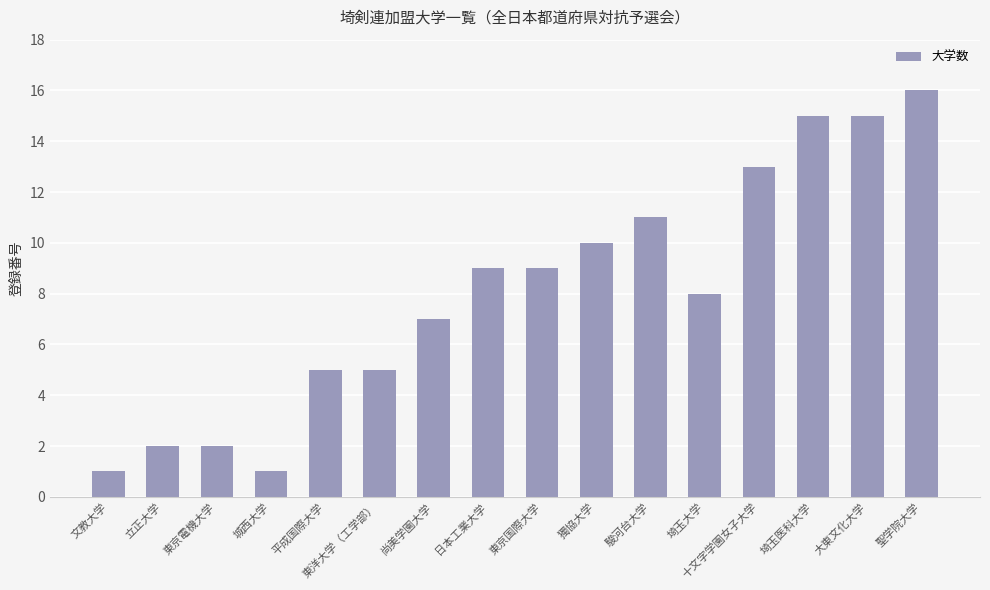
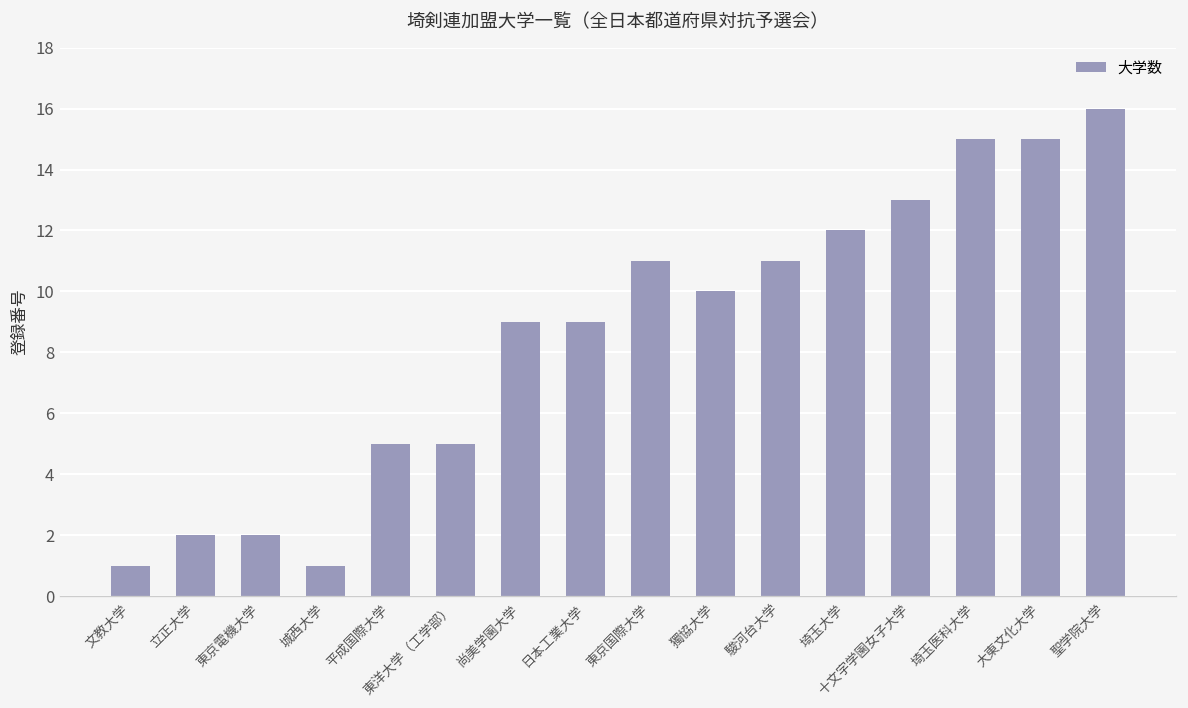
尚美学園大学: 7 -> 9
東京国際大学: 9 -> 11
埼玉大学: 8 -> 12
